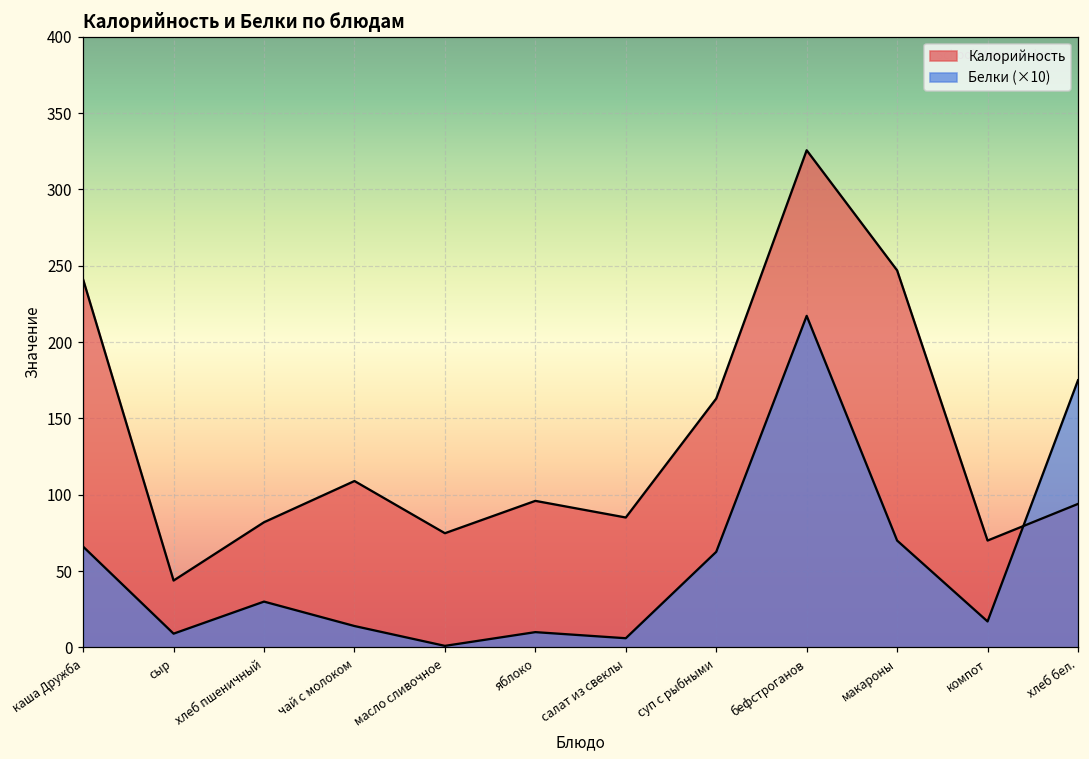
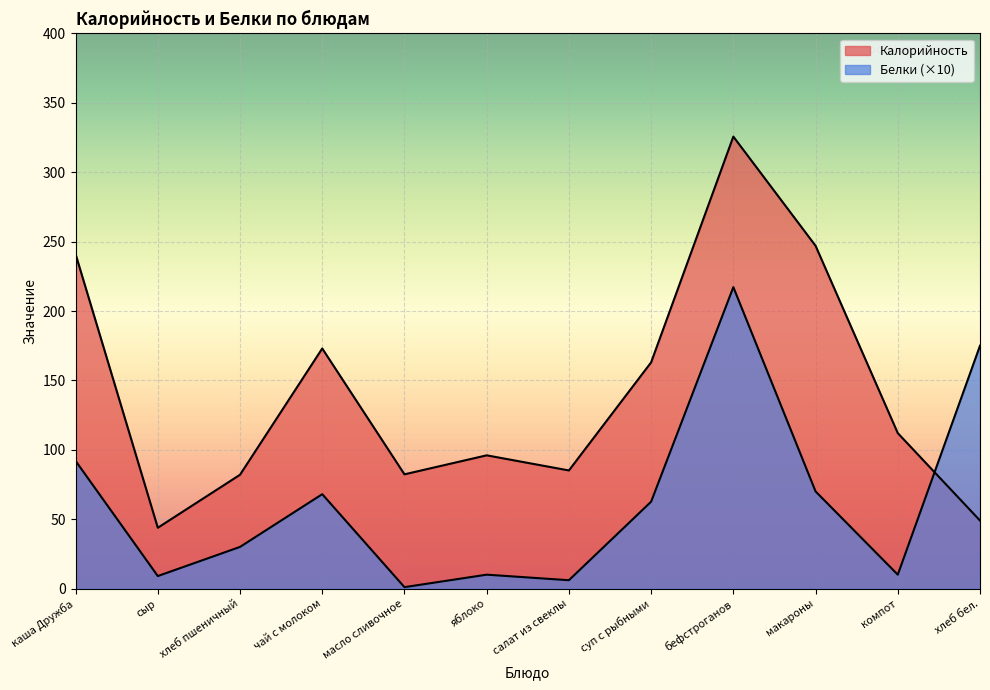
Белки (×10), каша Дружба: 66 -> 92
Калорийность, чай с молоком: 109 -> 173
Белки (×10), чай с молоком: 14 -> 68
Калорийность, масло сливочное: 75 -> 82
Калорийность, компот: 70 -> 112
Белки (×10), компот: 17 -> 10
Калорийность, хлеб бел.: 94 -> 49
